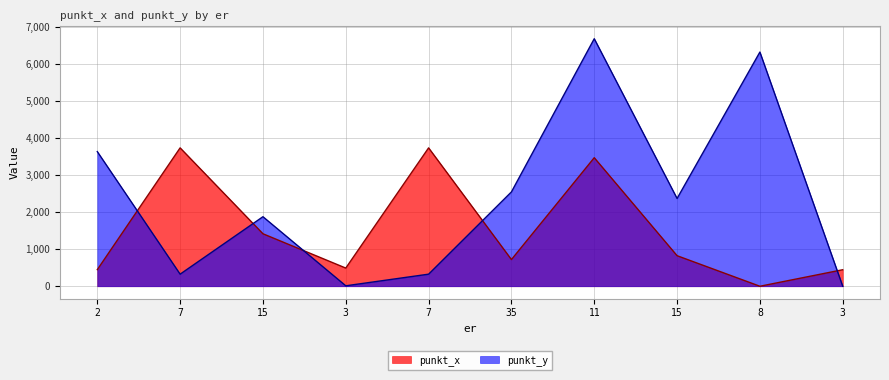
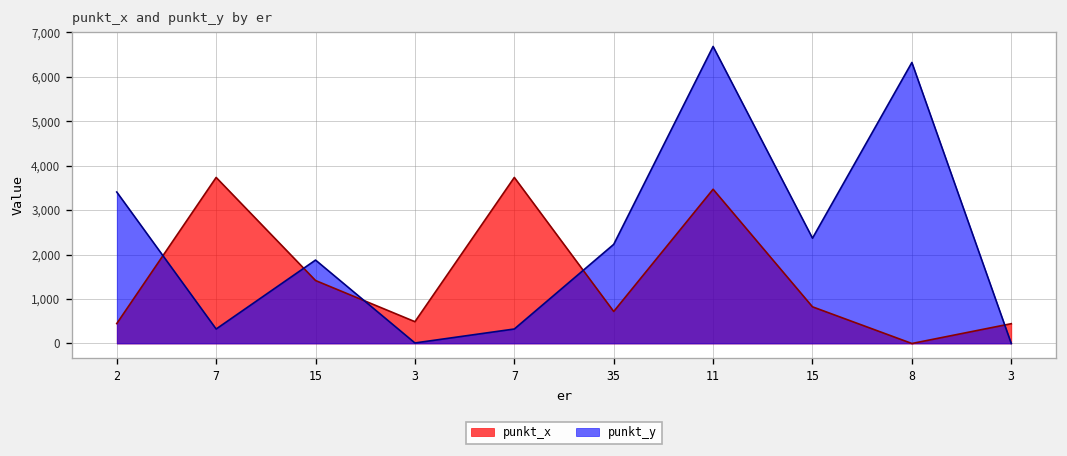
punkt_y, 2: 3,600 -> 3,400
punkt_y, 35: 2,500 -> 2,200
